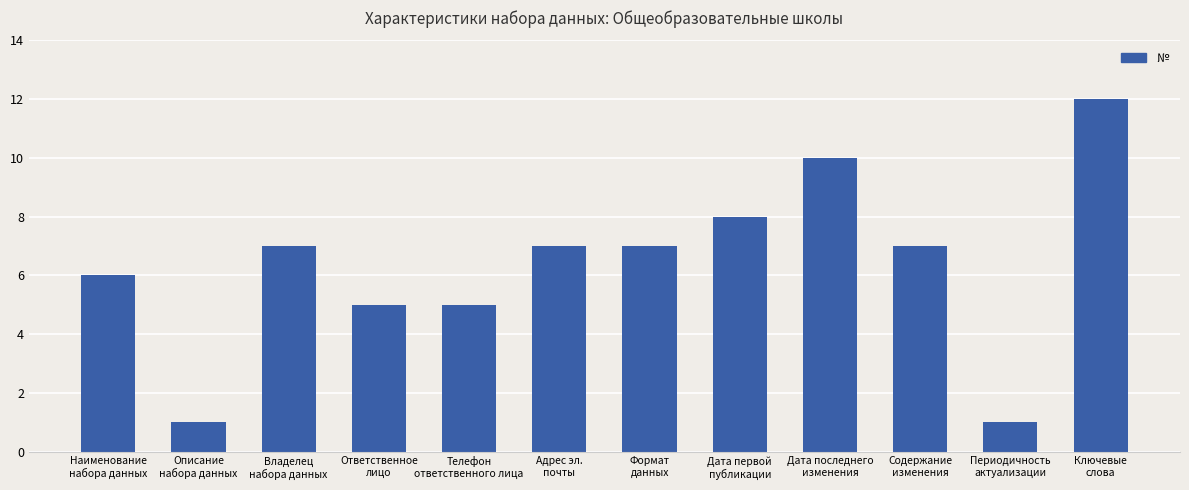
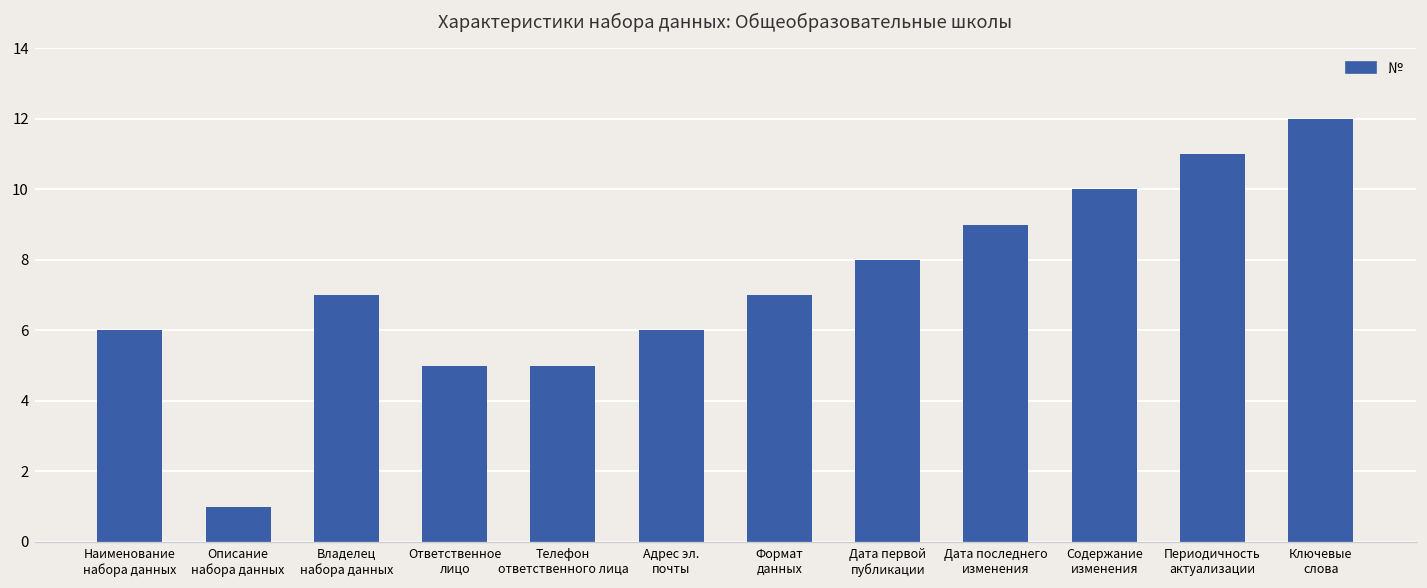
Адрес эл. почты: 7 -> 6
Дата последнего изменения: 10 -> 9
Содержание изменения: 7 -> 10
Периодичность актуализации: 1 -> 11
